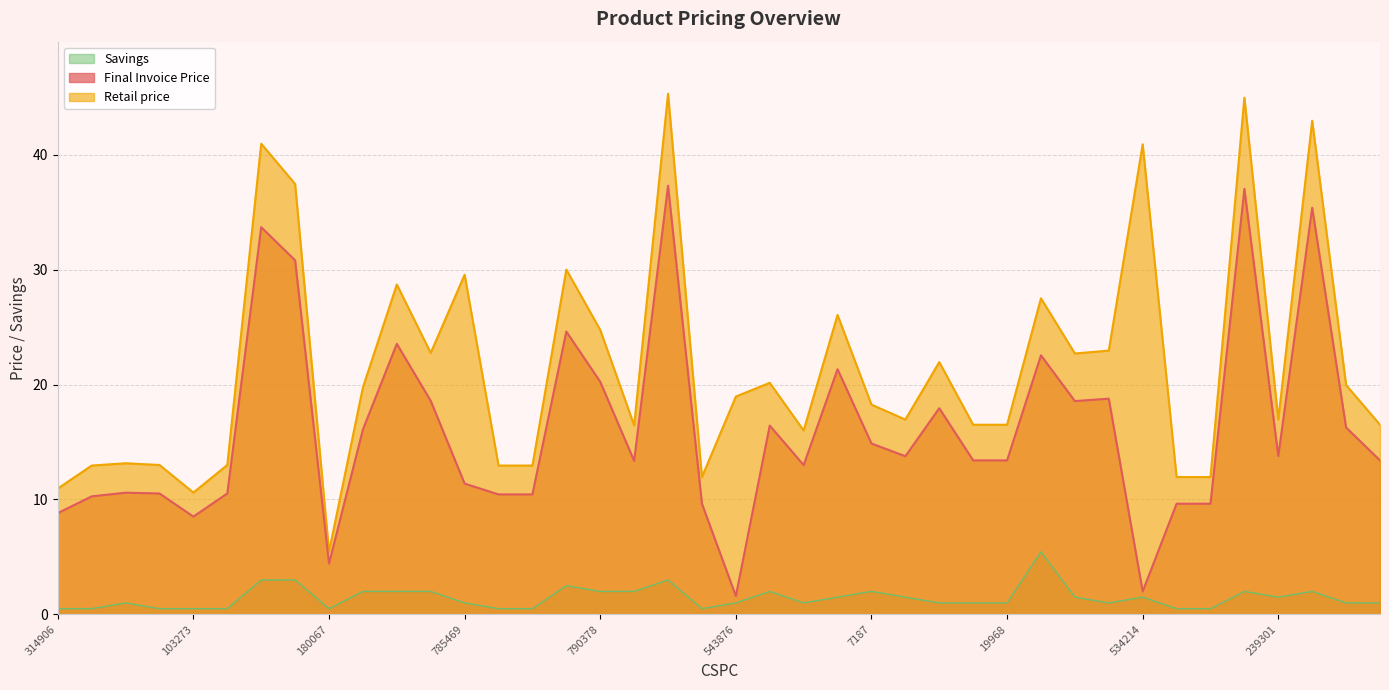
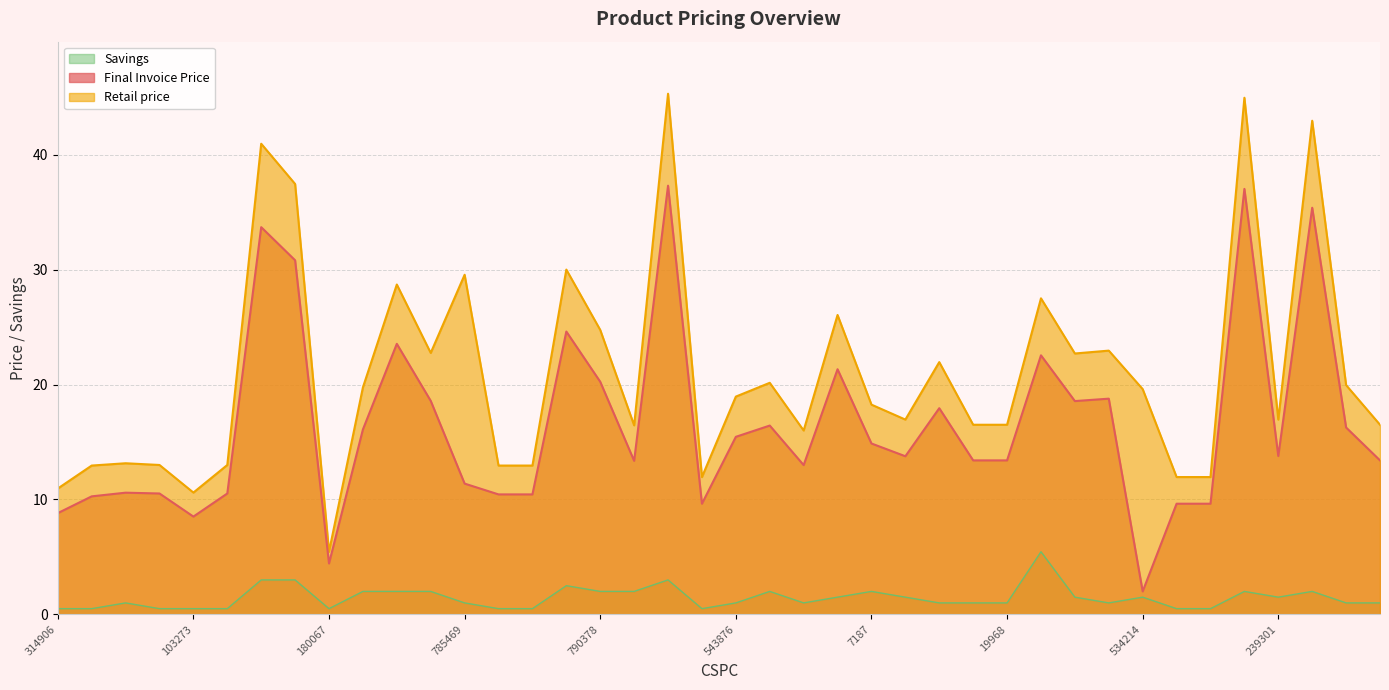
Final Invoice Price, 543876: 1.6 -> 15.5
Retail price, 534214: 40.9 -> 19.6
